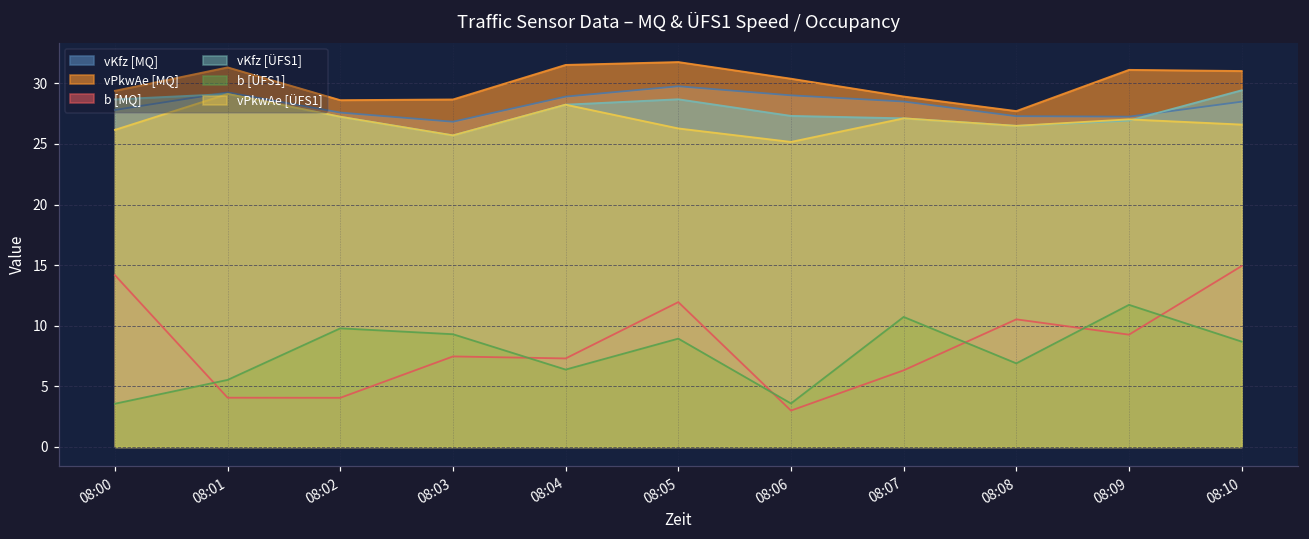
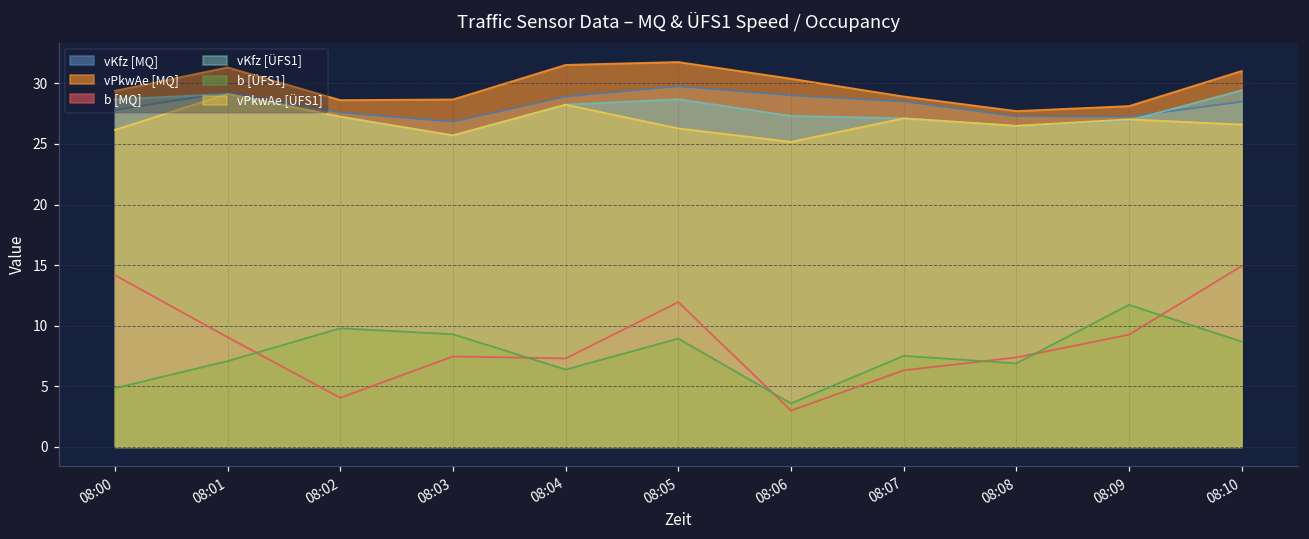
b [ÜFS1], 08:00: 3.6 -> 4.8
b [MQ], 08:01: 4.1 -> 9.1
b [ÜFS1], 08:01: 5.5 -> 7.1
b [ÜFS1], 08:07: 10.7 -> 7.5
b [MQ], 08:08: 10.5 -> 7.4
vPkwAe [MQ], 08:09: 31.1 -> 28.1
